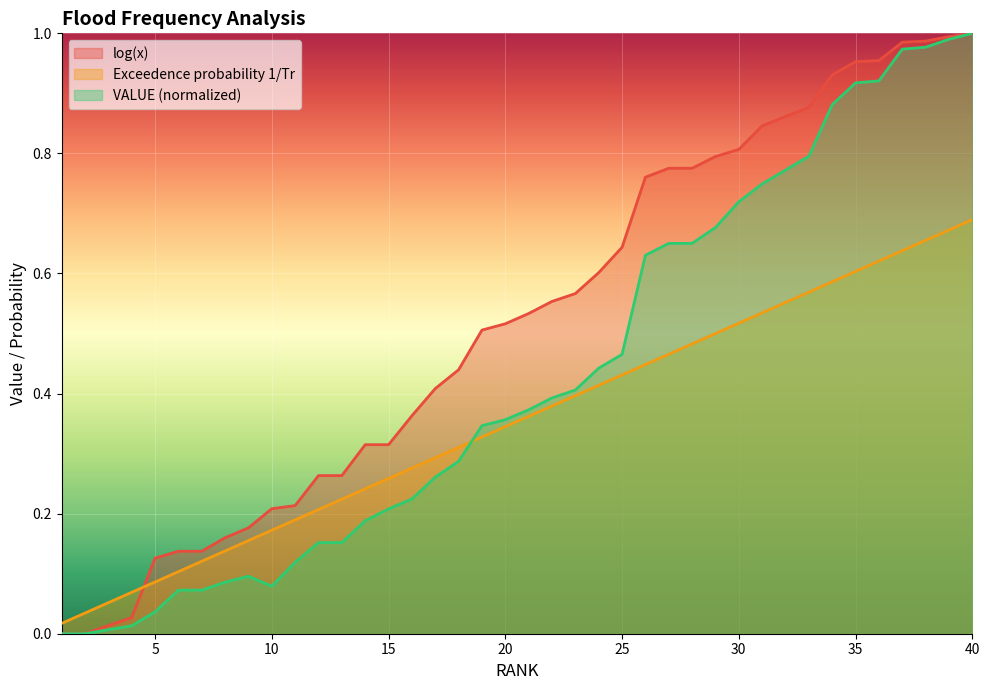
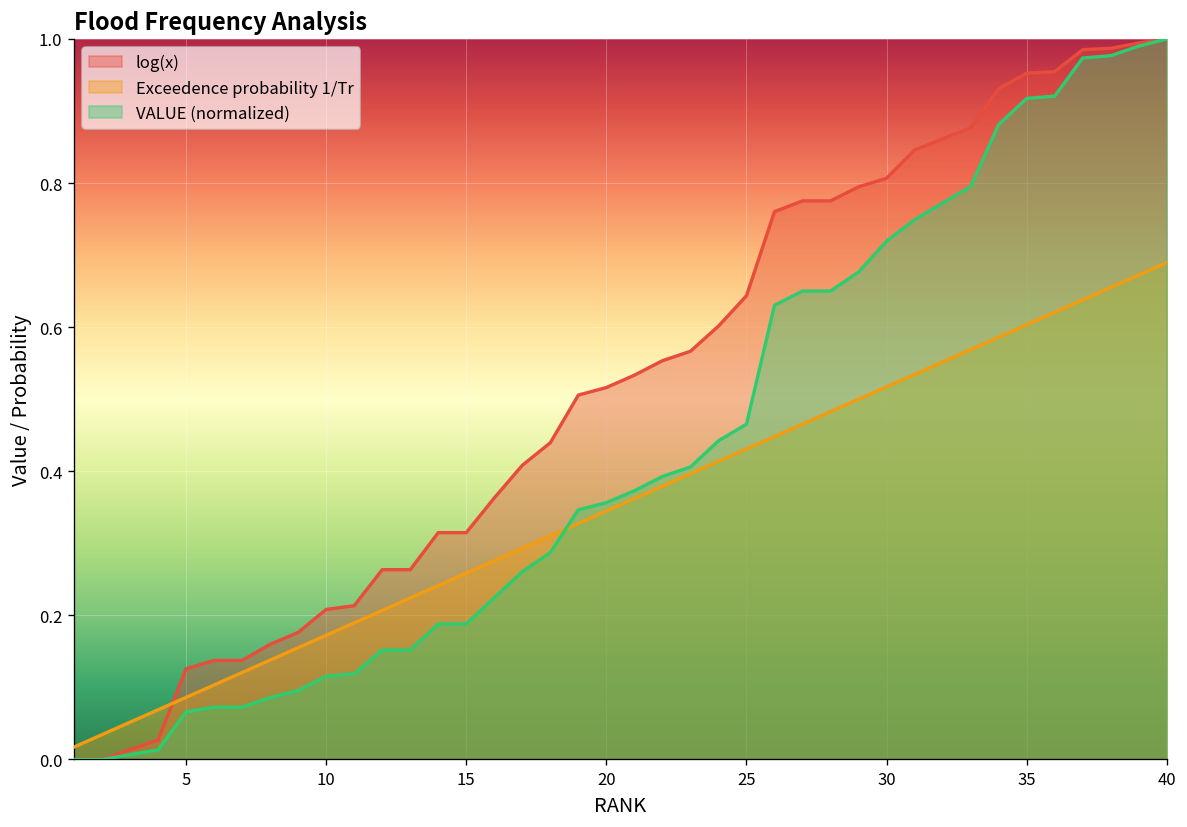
VALUE (normalized), 5: 0.04 -> 0.07
VALUE (normalized), 10: 0.08 -> 0.12
VALUE (normalized), 15: 0.21 -> 0.19
